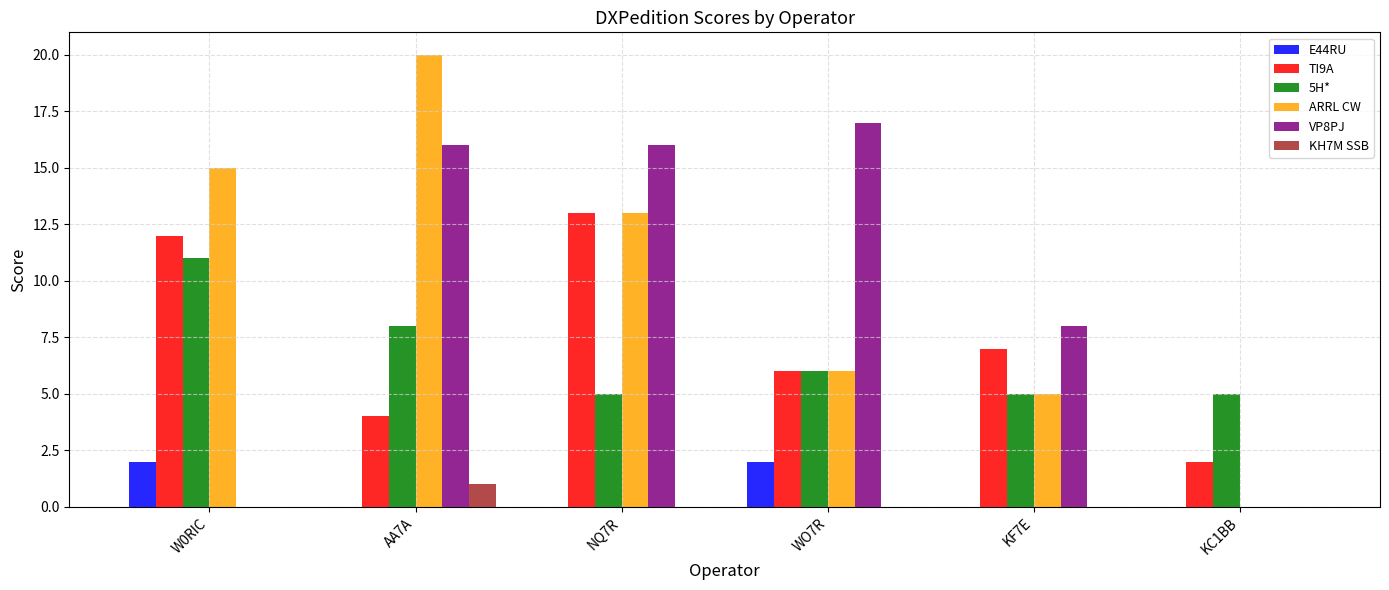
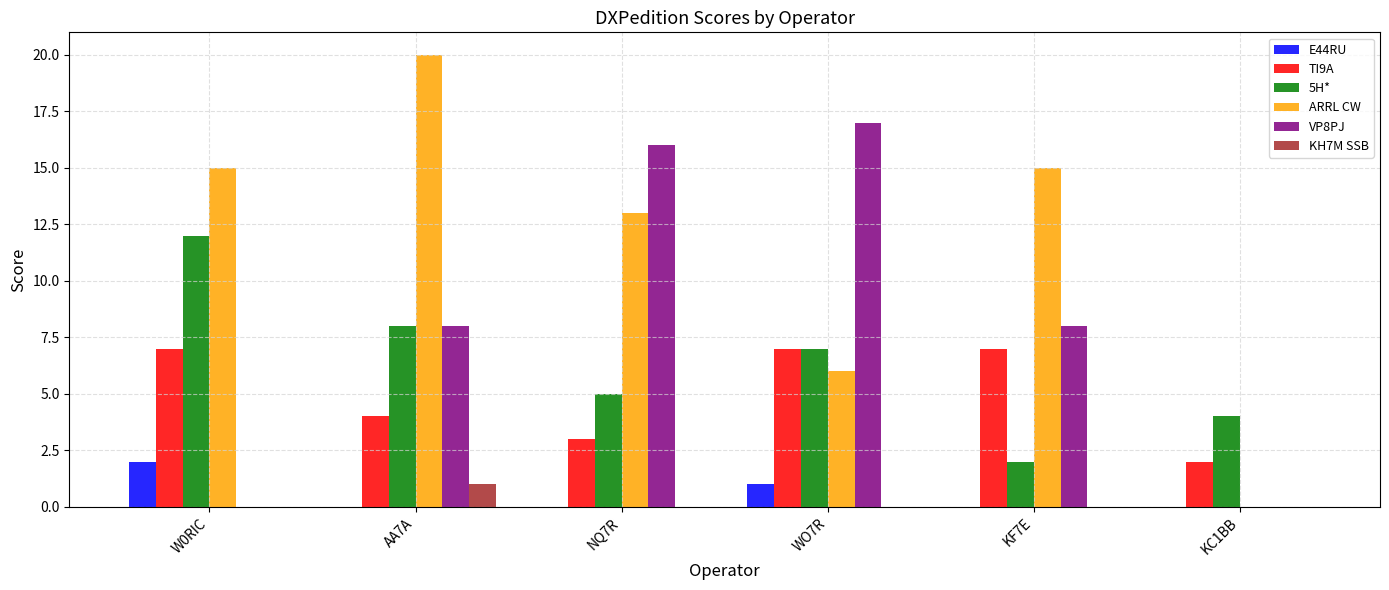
TI9A, W0RIC: 12 -> 7
5H*, W0RIC: 11 -> 12
VP8PJ, AA7A: 16 -> 8
TI9A, NQ7R: 13 -> 3
E44RU, WO7R: 2 -> 1
TI9A, WO7R: 6 -> 7
5H*, WO7R: 6 -> 7
5H*, KF7E: 5 -> 2
ARRL CW, KF7E: 5 -> 15
5H*, KC1BB: 5 -> 4
